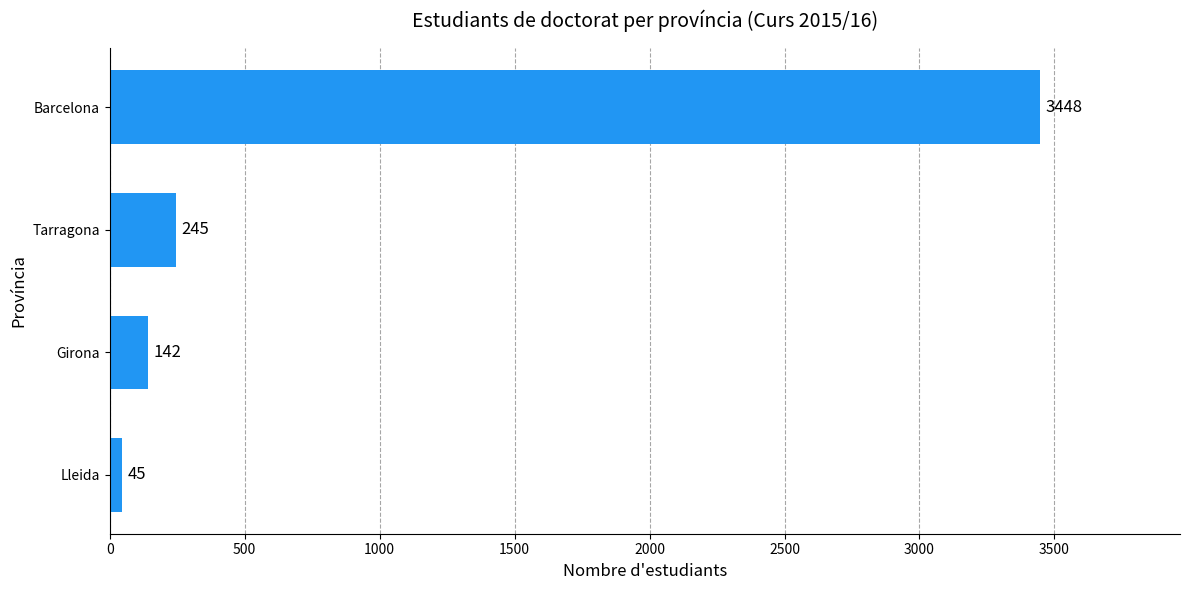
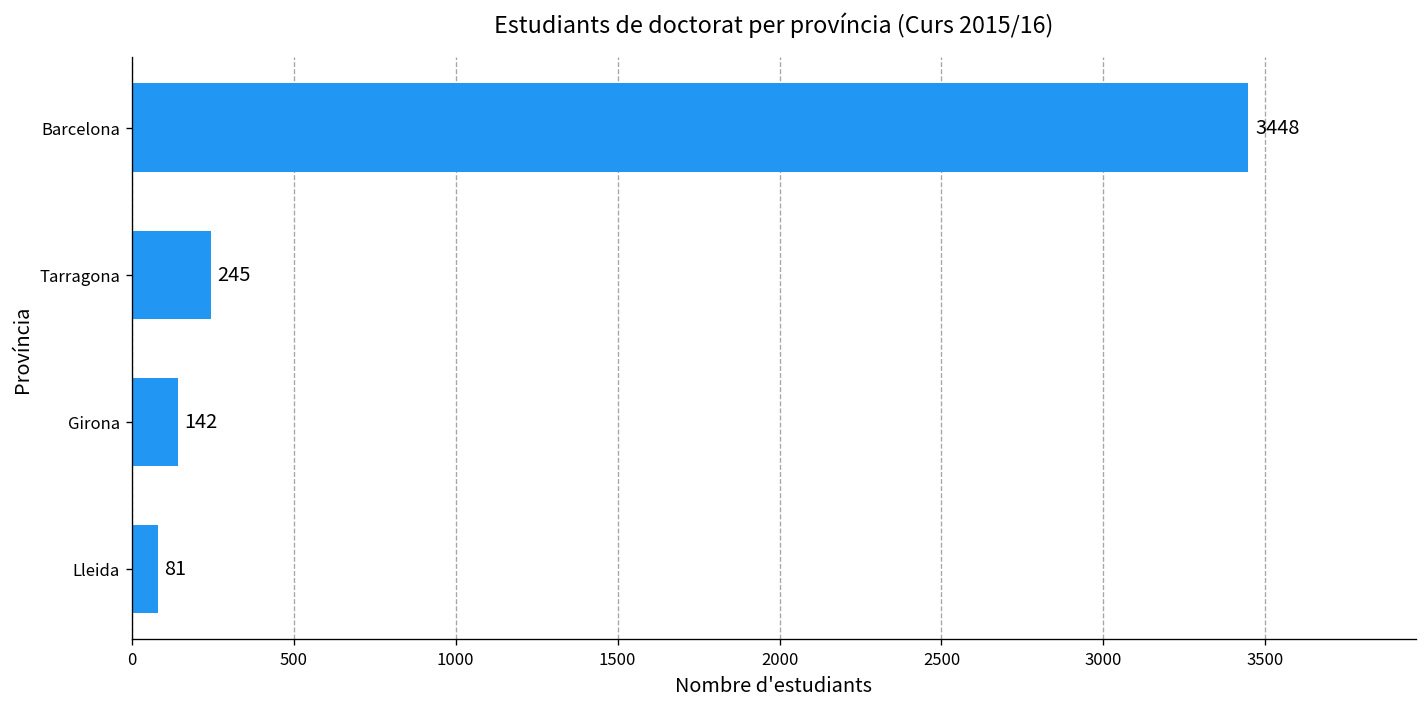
Lleida: 45 -> 81
